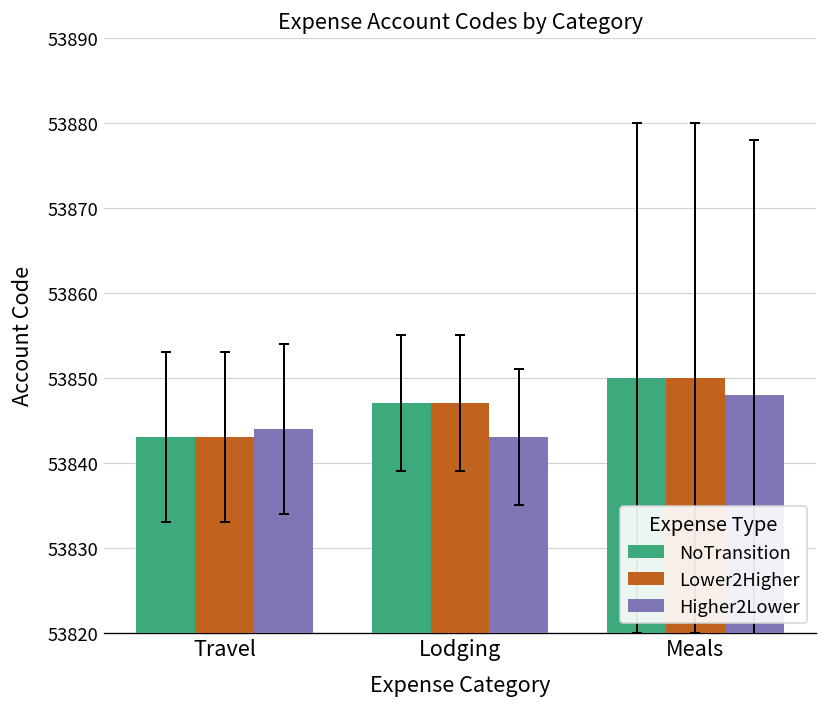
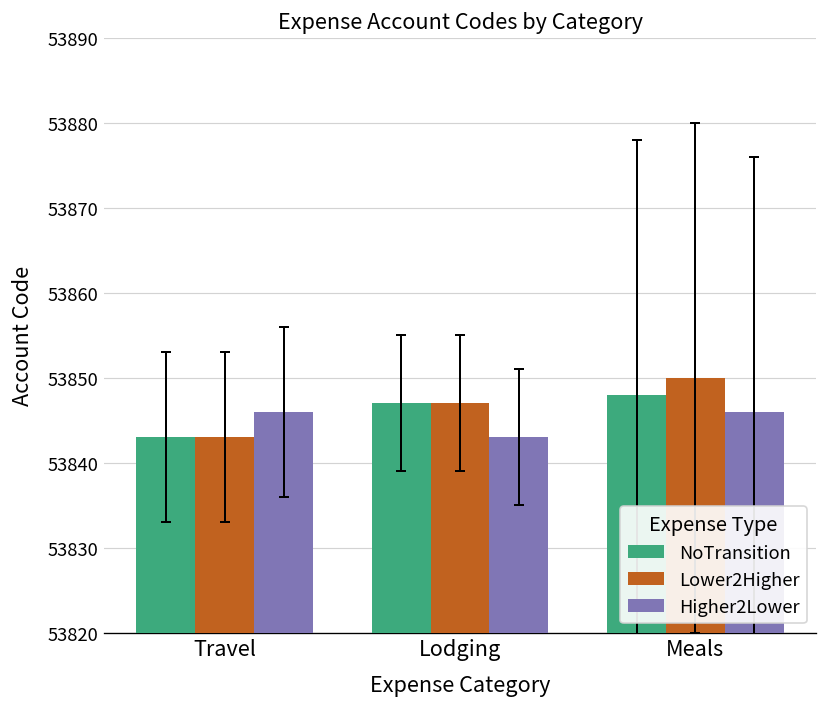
Higher2Lower, Travel: 53844 -> 53846
NoTransition, Meals: 53850 -> 53848
Higher2Lower, Meals: 53848 -> 53846
